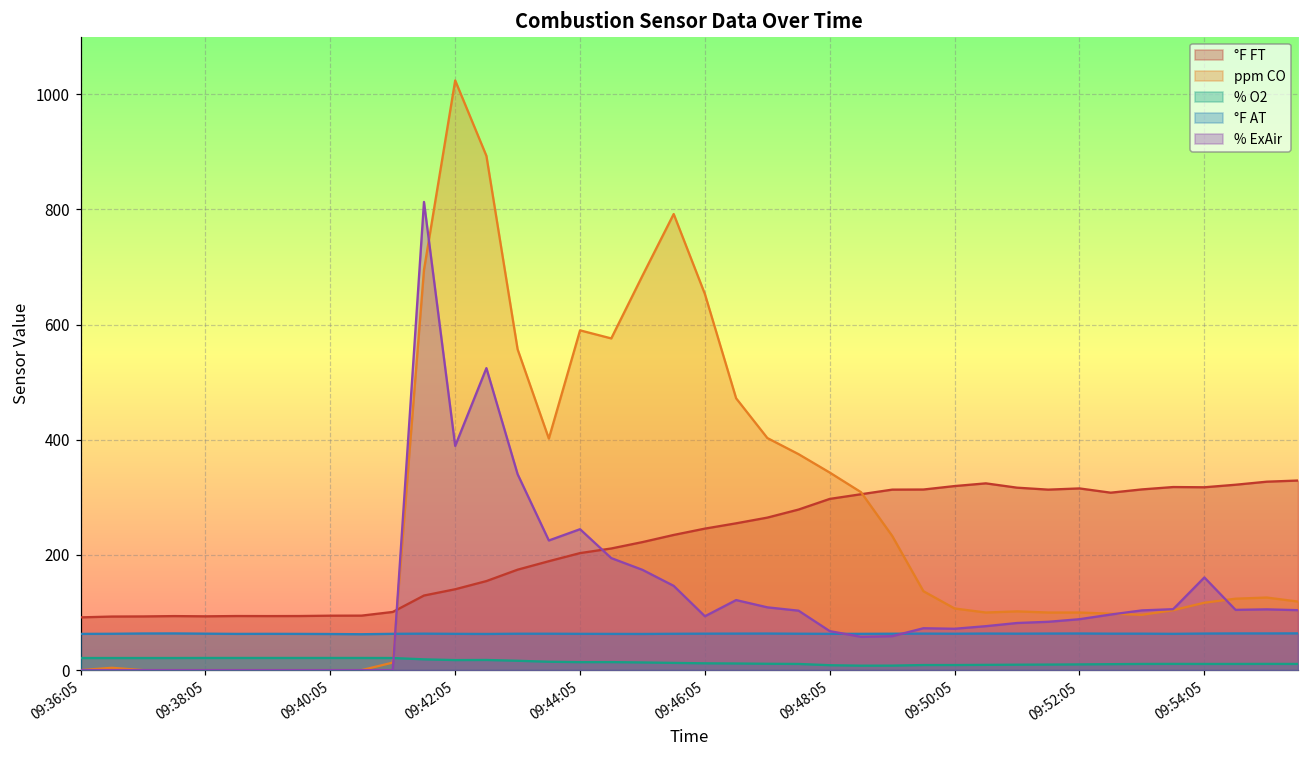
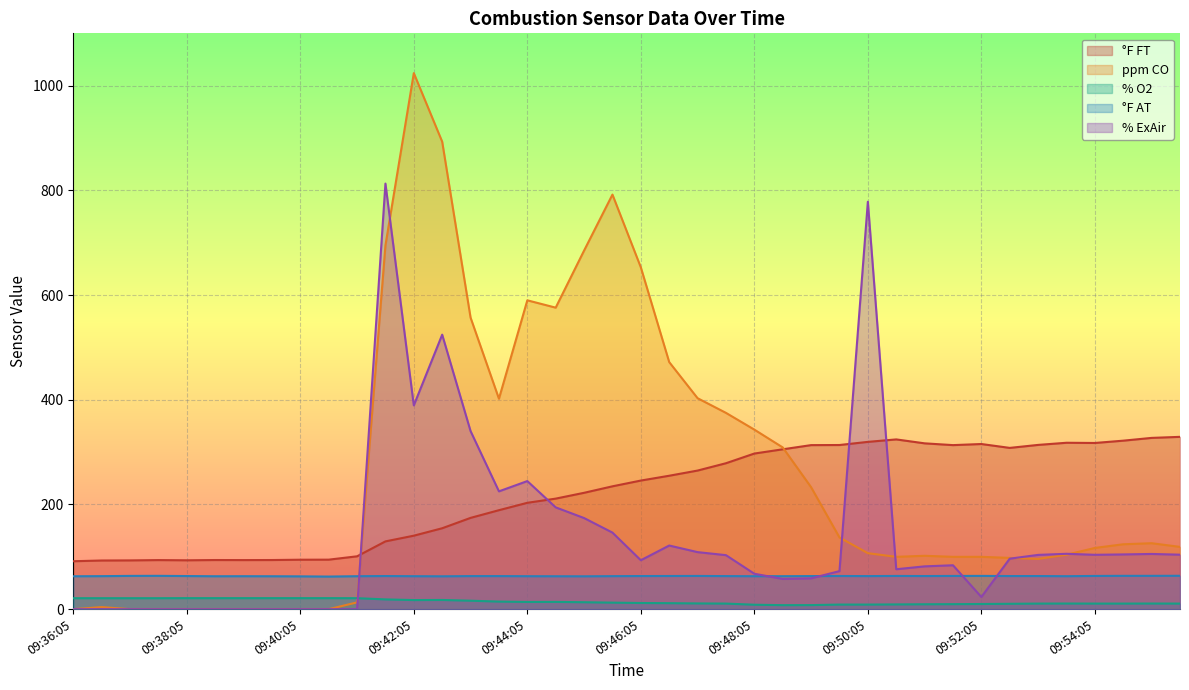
% ExAir, 09:50:05: 70 -> 780
% ExAir, 09:52:05: 90 -> 20
% ExAir, 09:54:05: 160 -> 100
